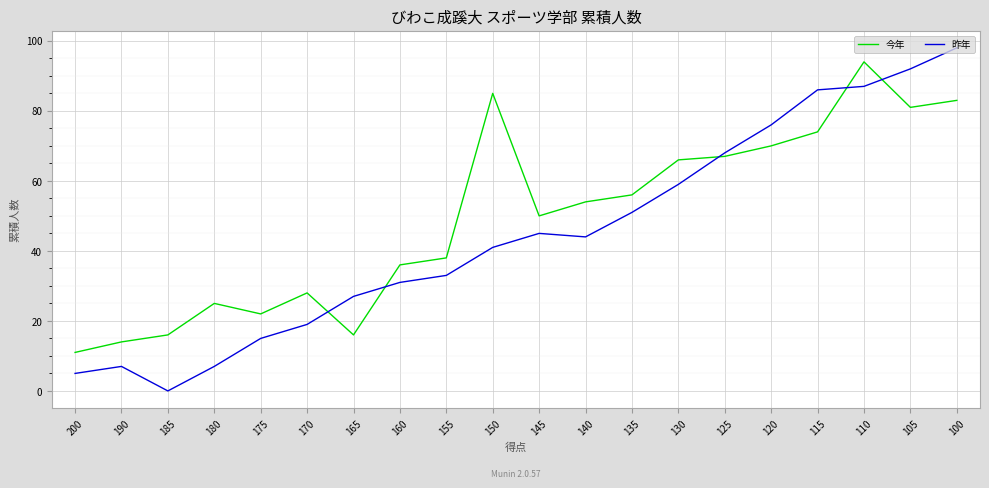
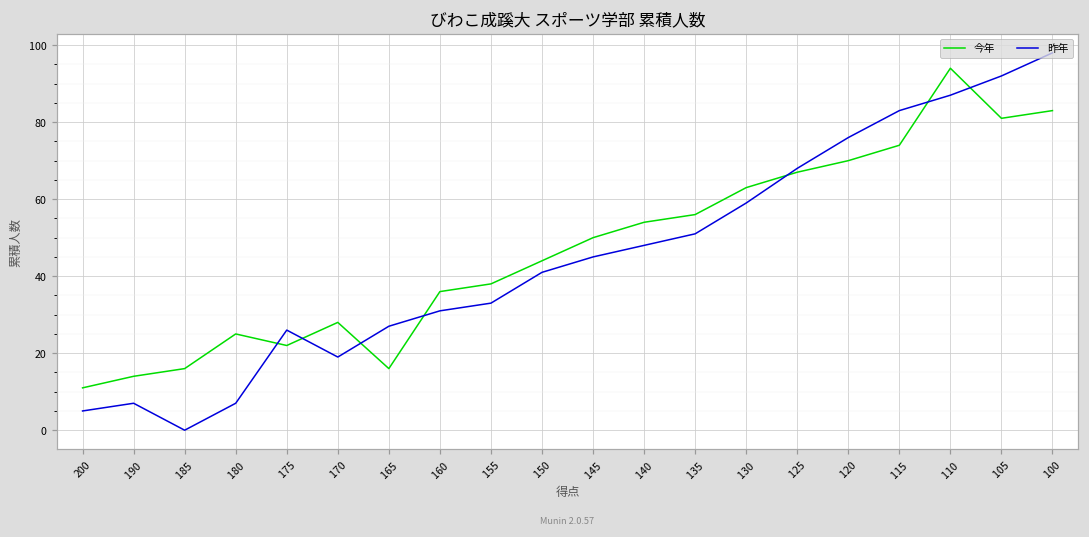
昨年, 175: 15 -> 26
今年, 150: 85 -> 44
昨年, 140: 44 -> 48
今年, 130: 66 -> 63
昨年, 115: 86 -> 83
